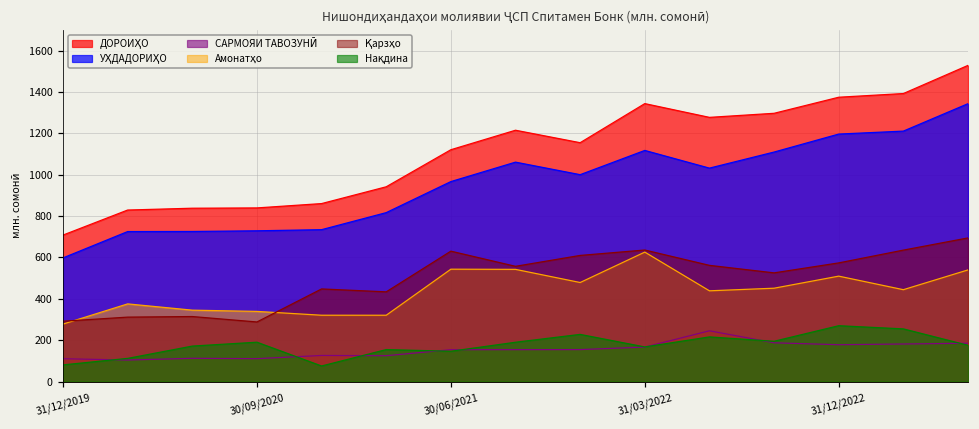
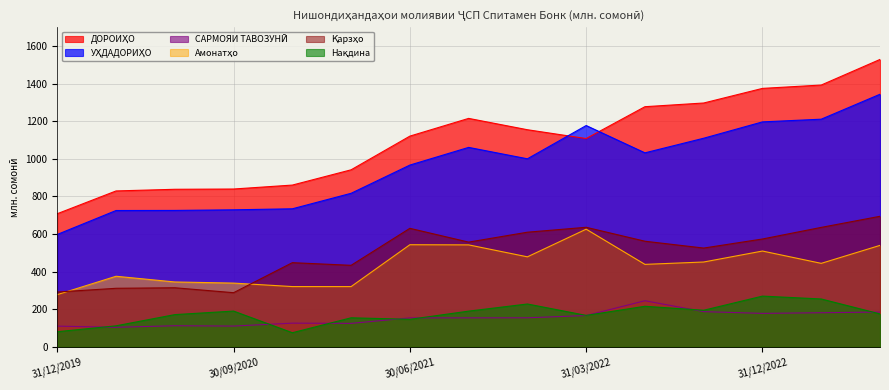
ДОРОИҲО, 31/03/2022: 1340 -> 1110
УҲДАДОРИҲО, 31/03/2022: 1120 -> 1180
